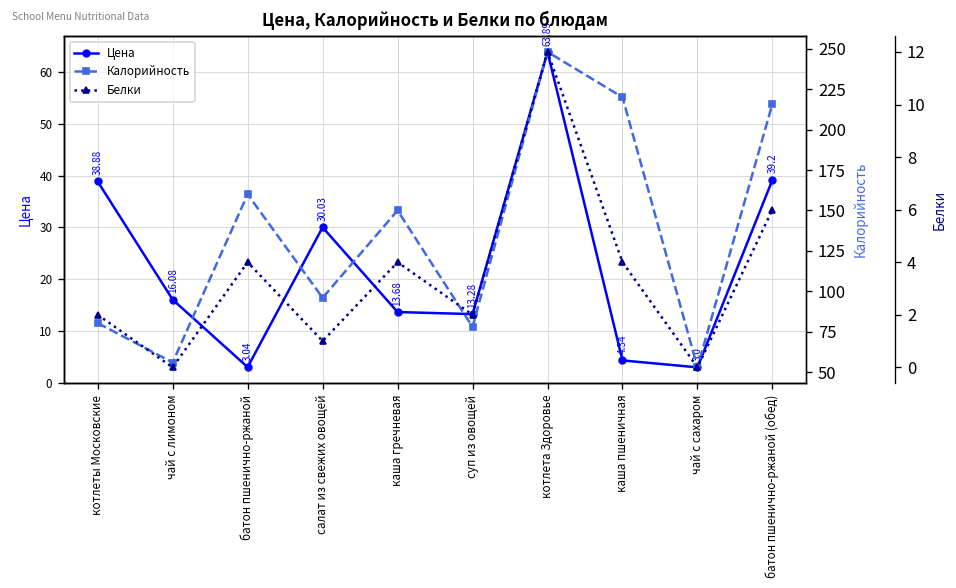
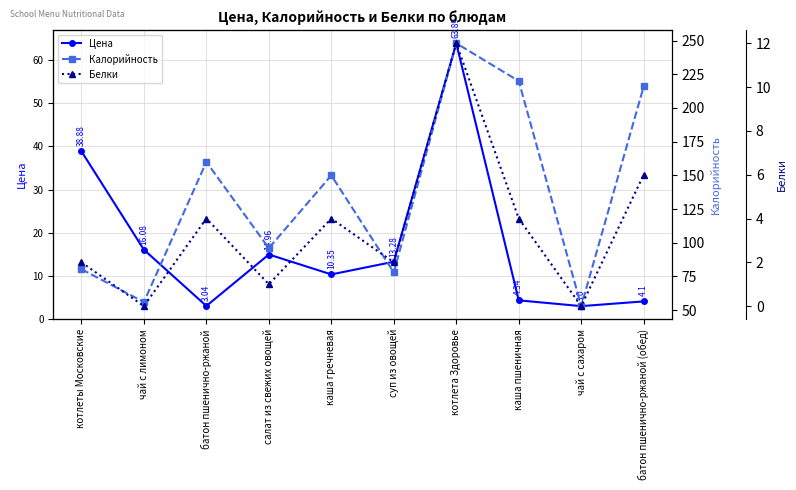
Цена, салат из свежих овощей: 30.03 -> 14.96
Цена, каша гречневая: 13.68 -> 10.35
Цена, батон пшенично-ржаной (обед): 39.2 -> 4.1
